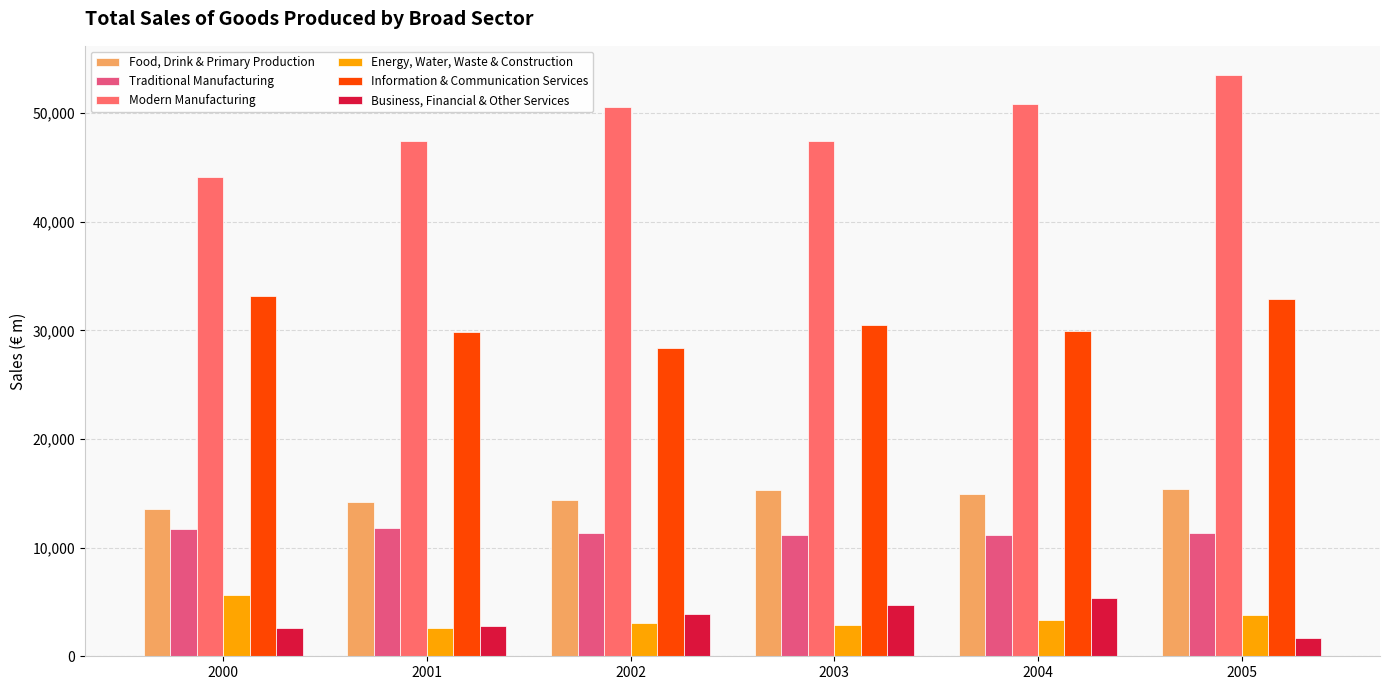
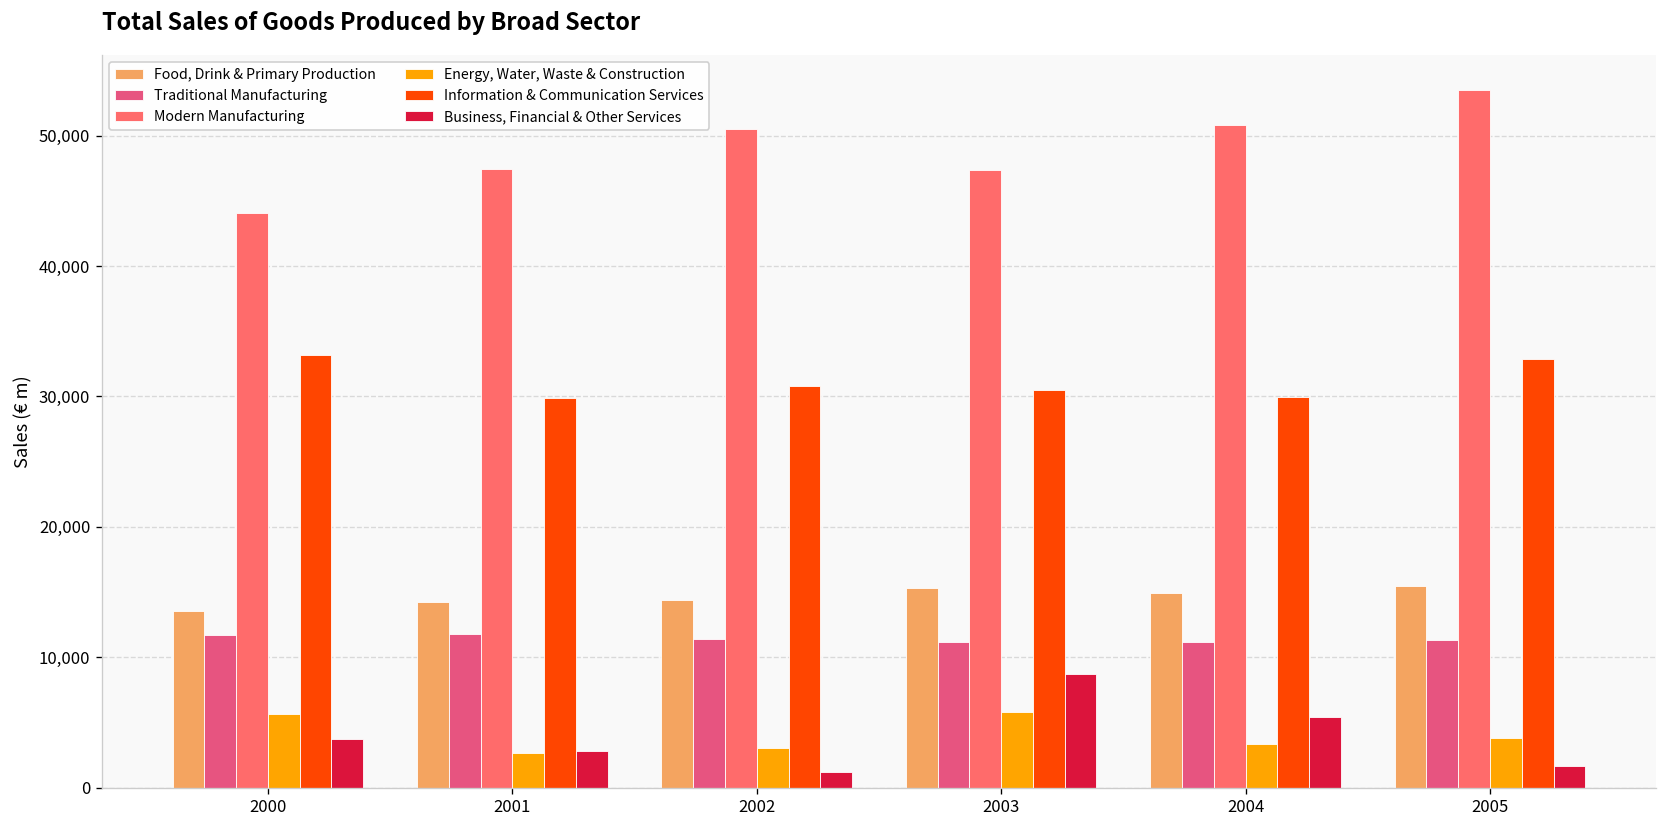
Business, Financial & Other Services, 2000: 2,600 -> 3,700
Information & Communication Services, 2002: 28,400 -> 30,800
Business, Financial & Other Services, 2002: 3,900 -> 1,200
Energy, Water, Waste & Construction, 2003: 2,900 -> 5,800
Business, Financial & Other Services, 2003: 4,700 -> 8,700
